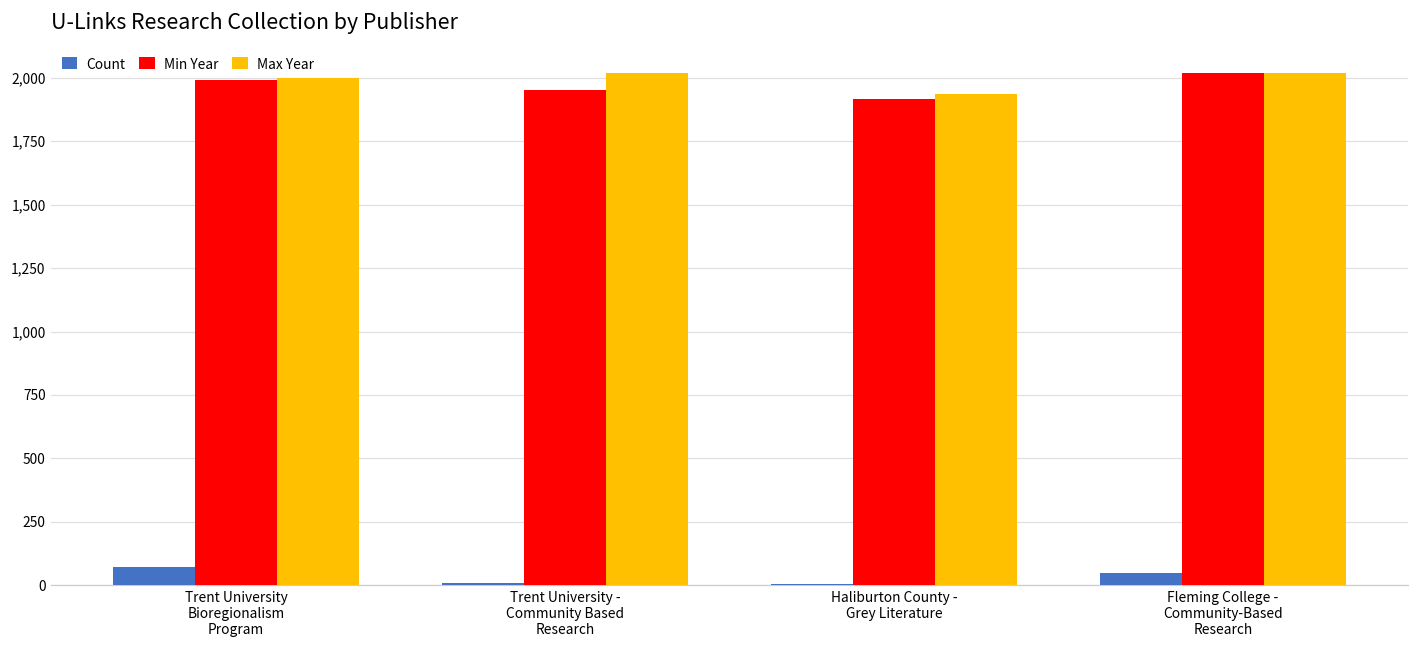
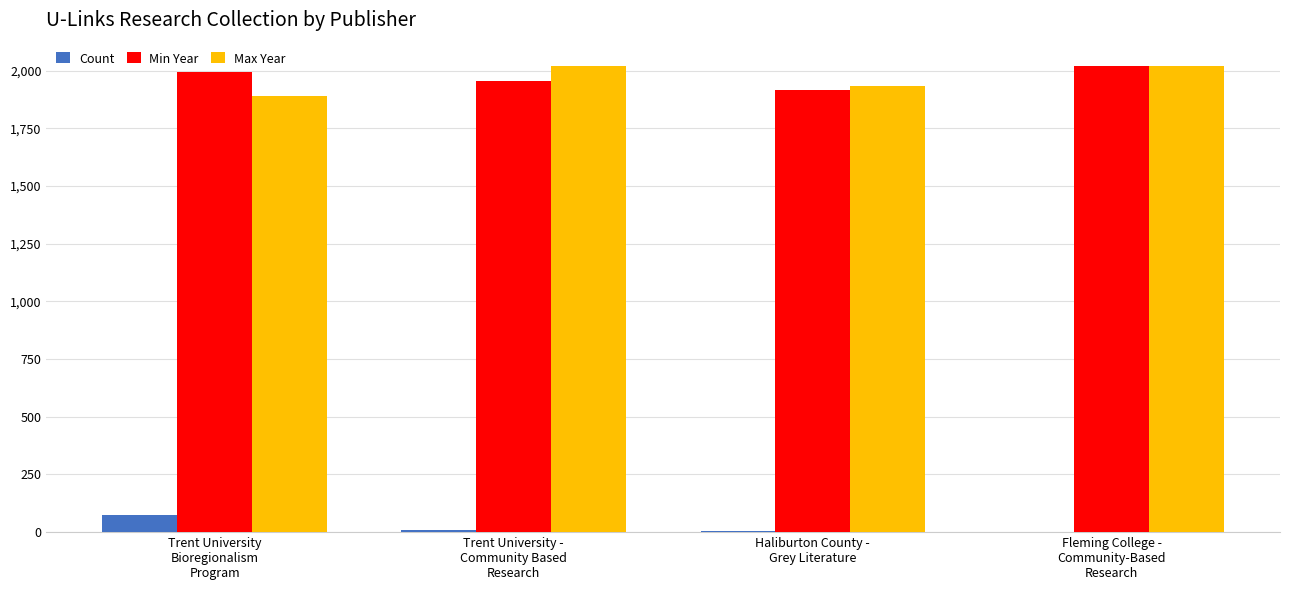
Max Year, Trent University Bioregionalism Program: 2,000 -> 1,890
Count, Fleming College - Community-Based Research: 50 -> 0
